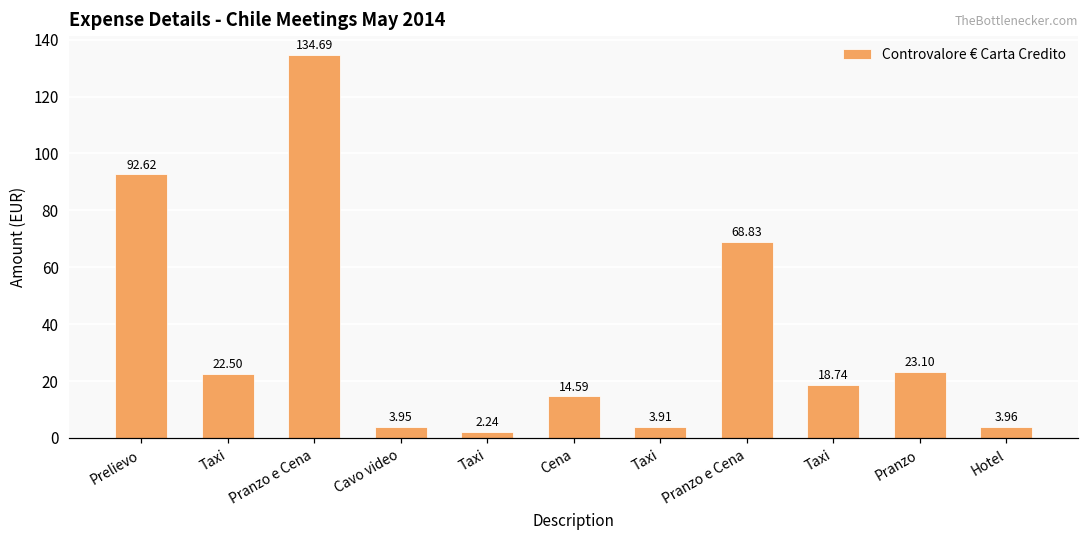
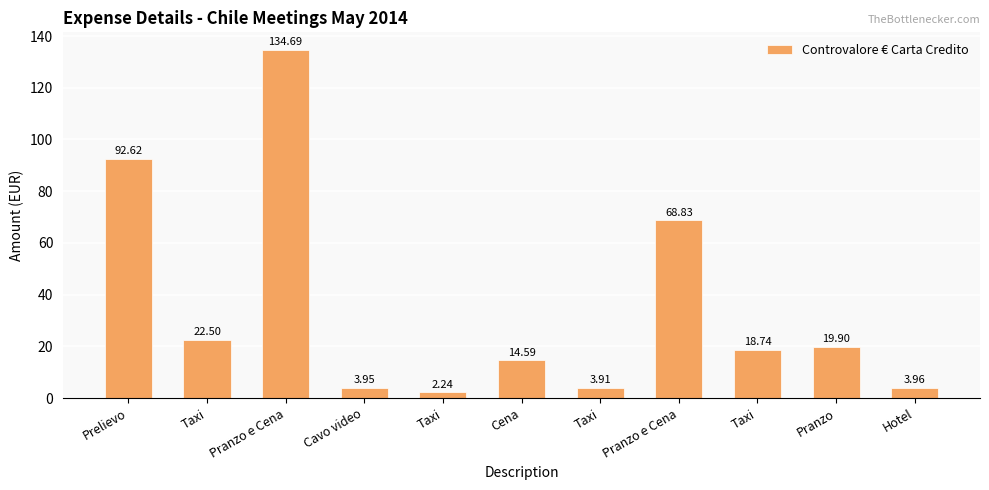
Pranzo: 23.10 -> 19.90
